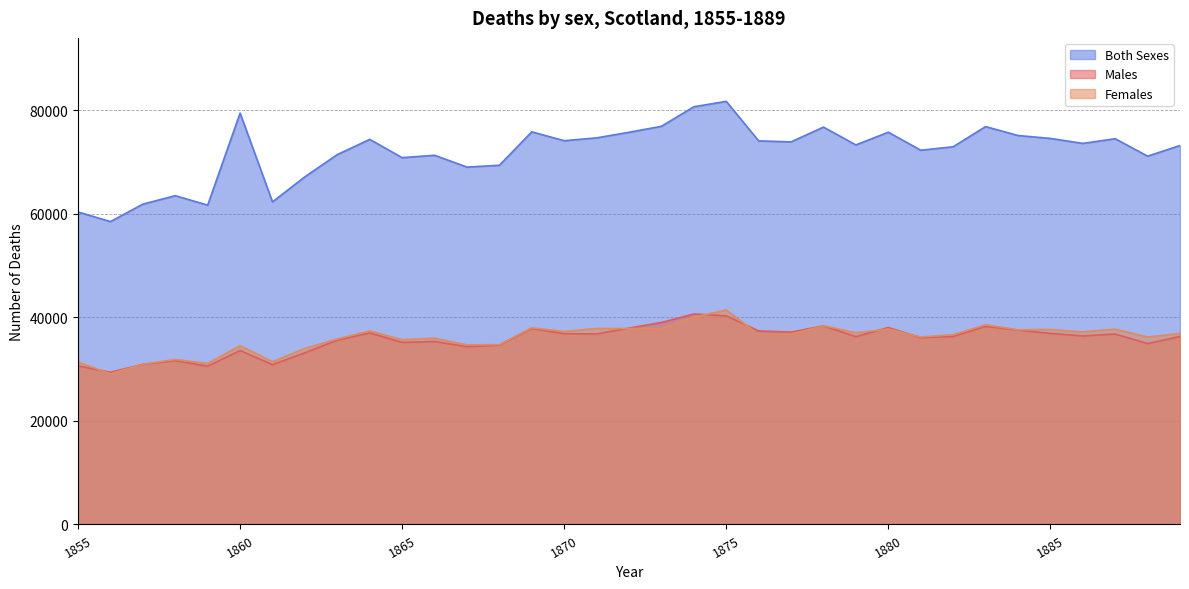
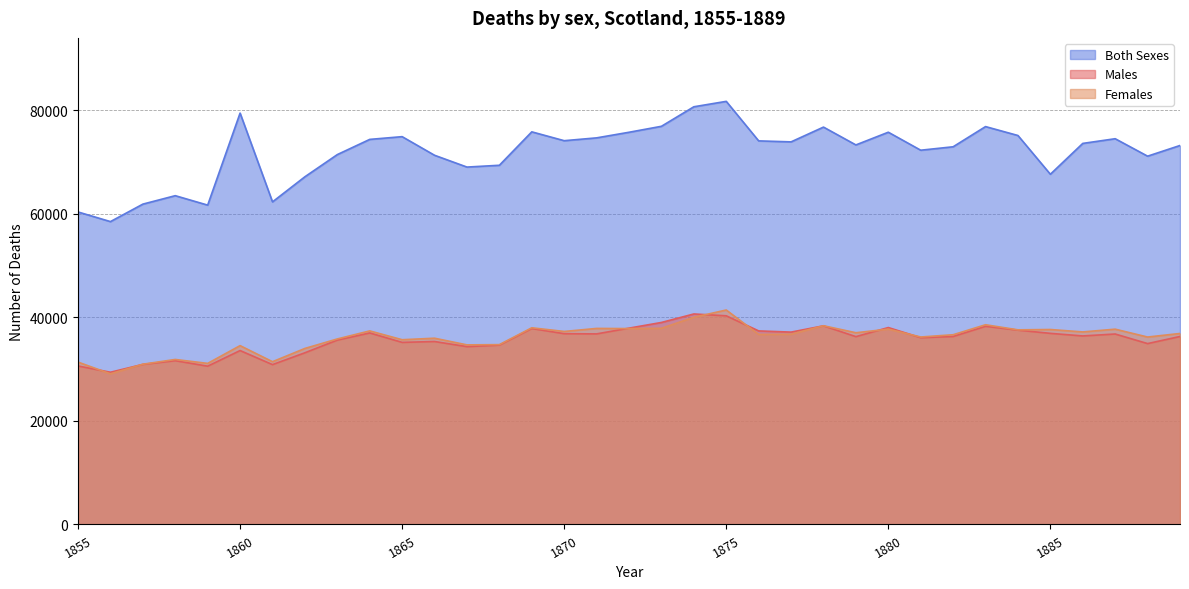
Both Sexes, 1865: 71000 -> 75000
Both Sexes, 1885: 75000 -> 68000
